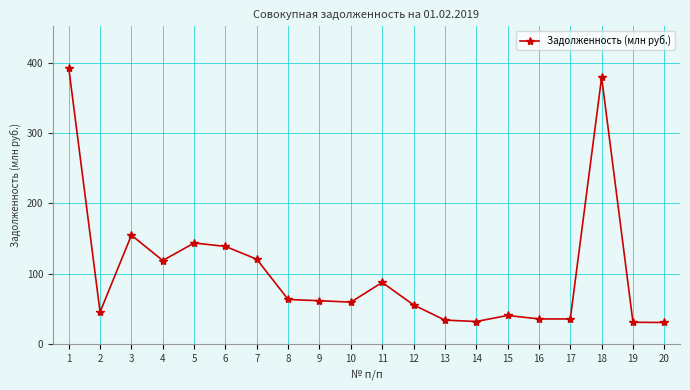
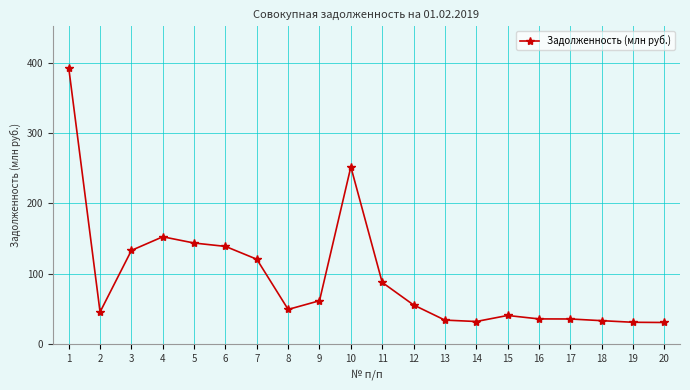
3: 150 -> 130
4: 120 -> 150
8: 60 -> 50
10: 60 -> 250
18: 380 -> 30
